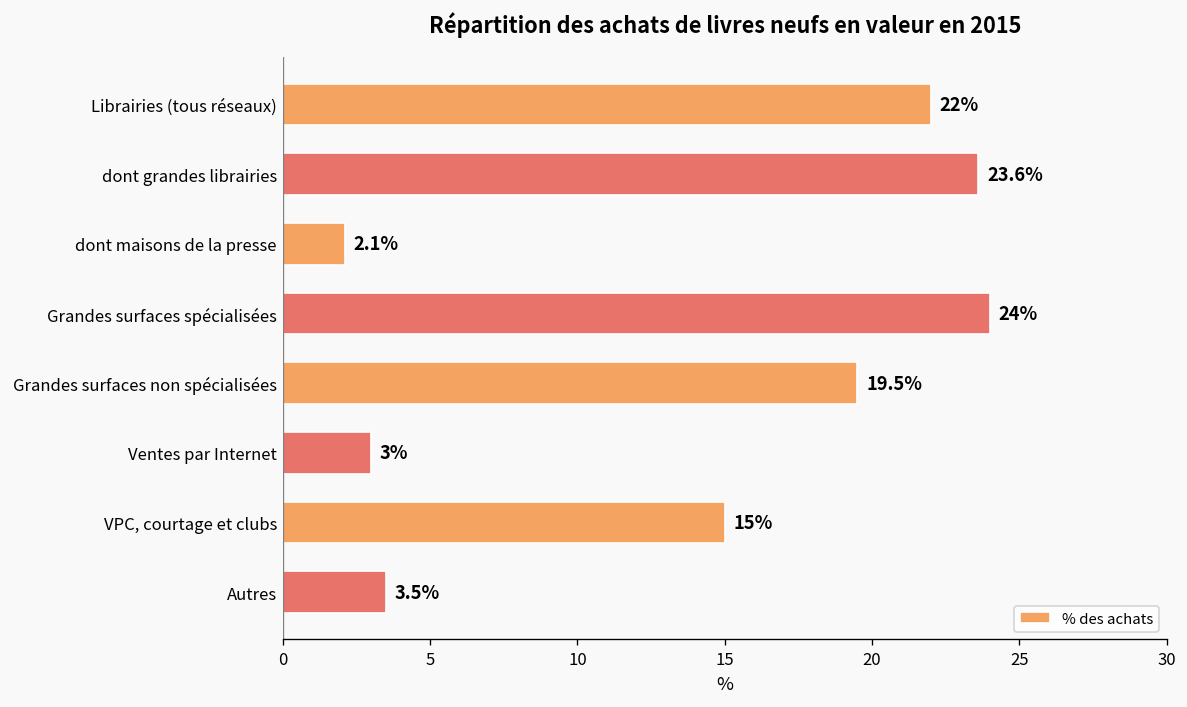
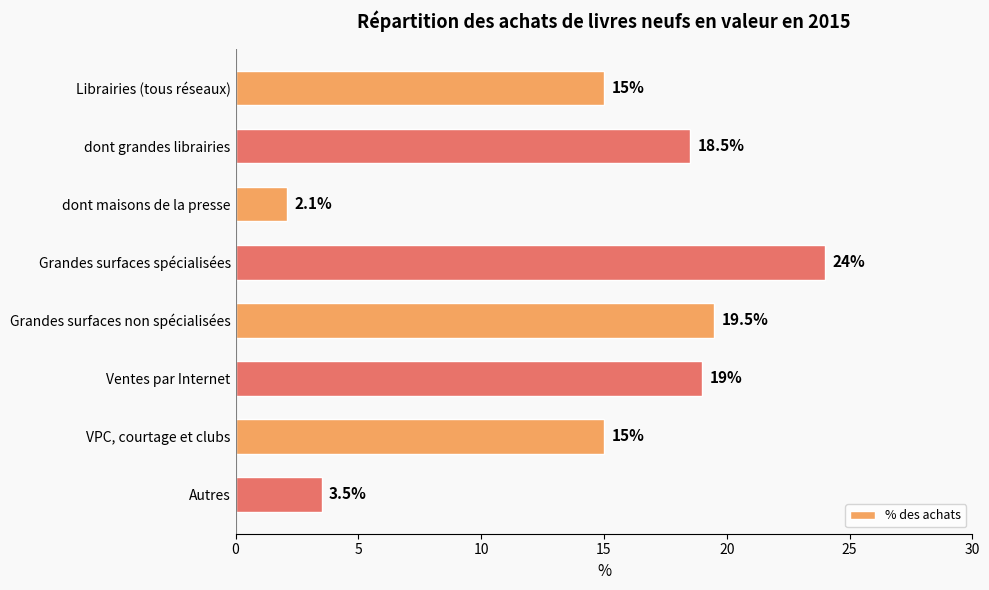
Librairies (tous réseaux): 22% -> 15%
dont grandes librairies: 23.6% -> 18.5%
Ventes par Internet: 3% -> 19%
